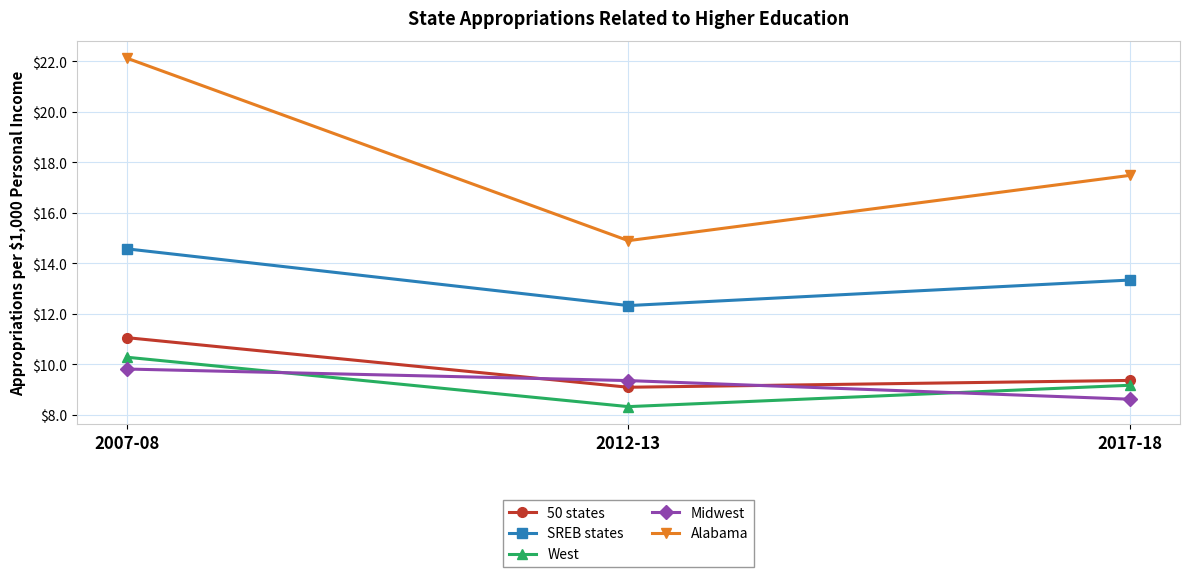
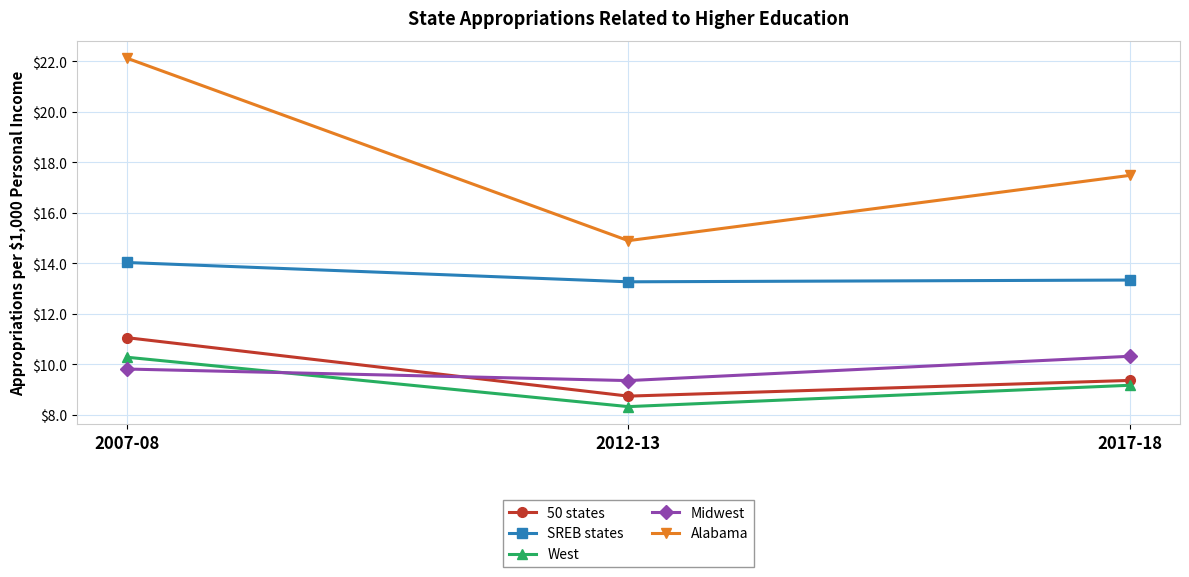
SREB states, 2007-08: $14.6 -> $14.0
50 states, 2012-13: $9.1 -> $8.7
SREB states, 2012-13: $12.3 -> $13.3
Midwest, 2017-18: $8.6 -> $10.3
